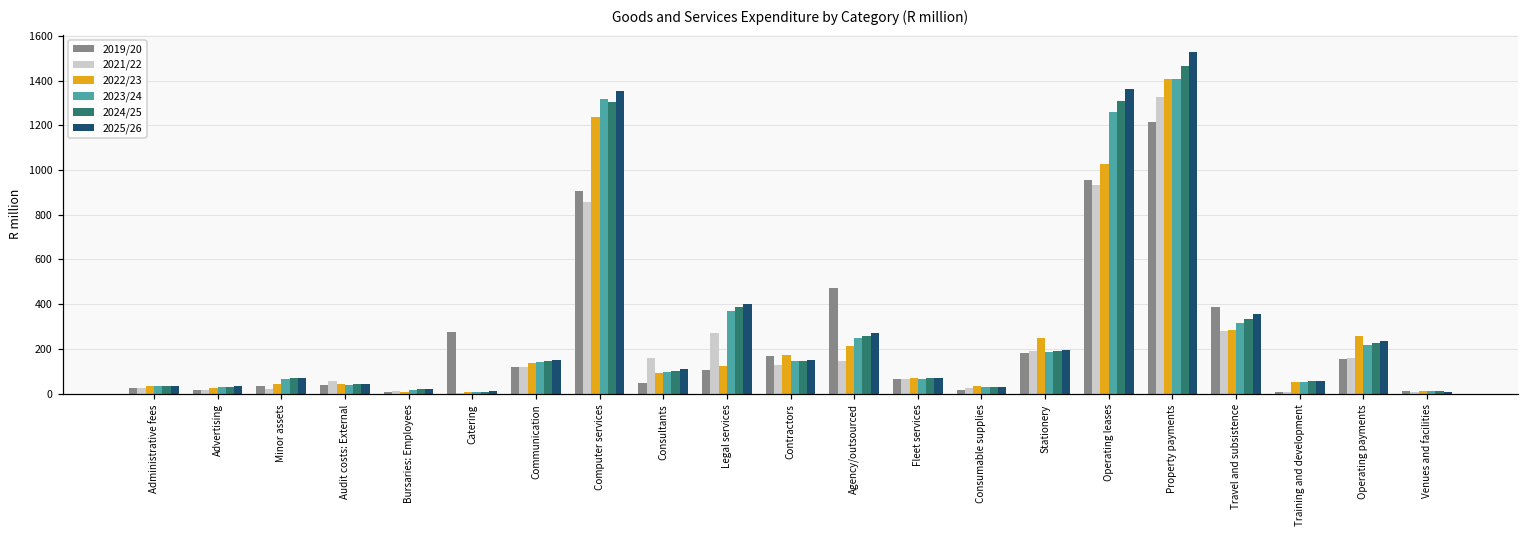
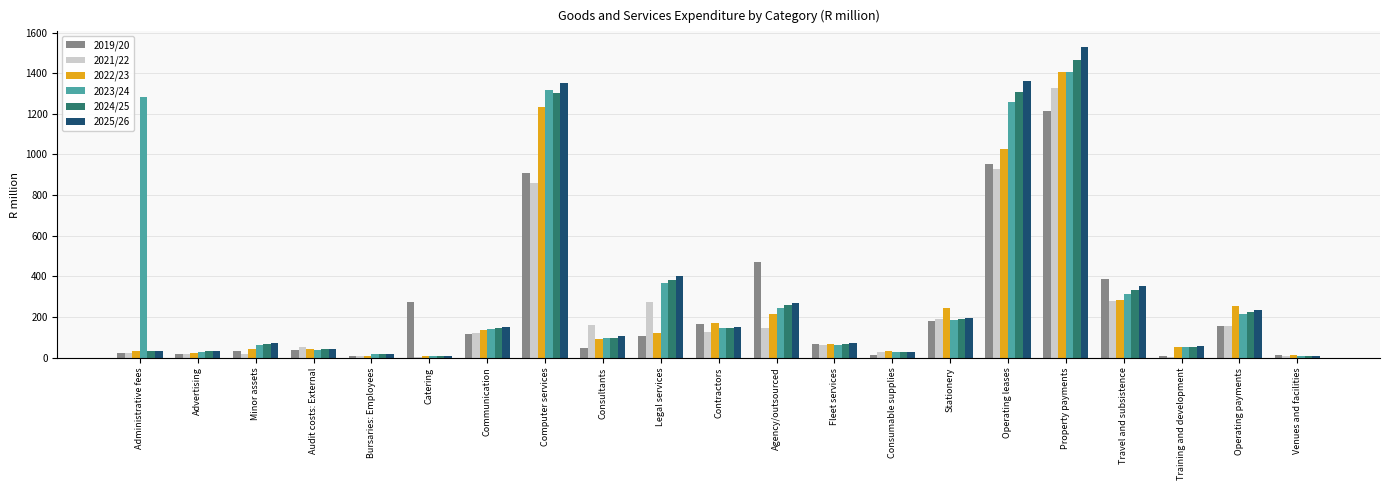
2023/24, Administrative fees: 30 -> 1280
